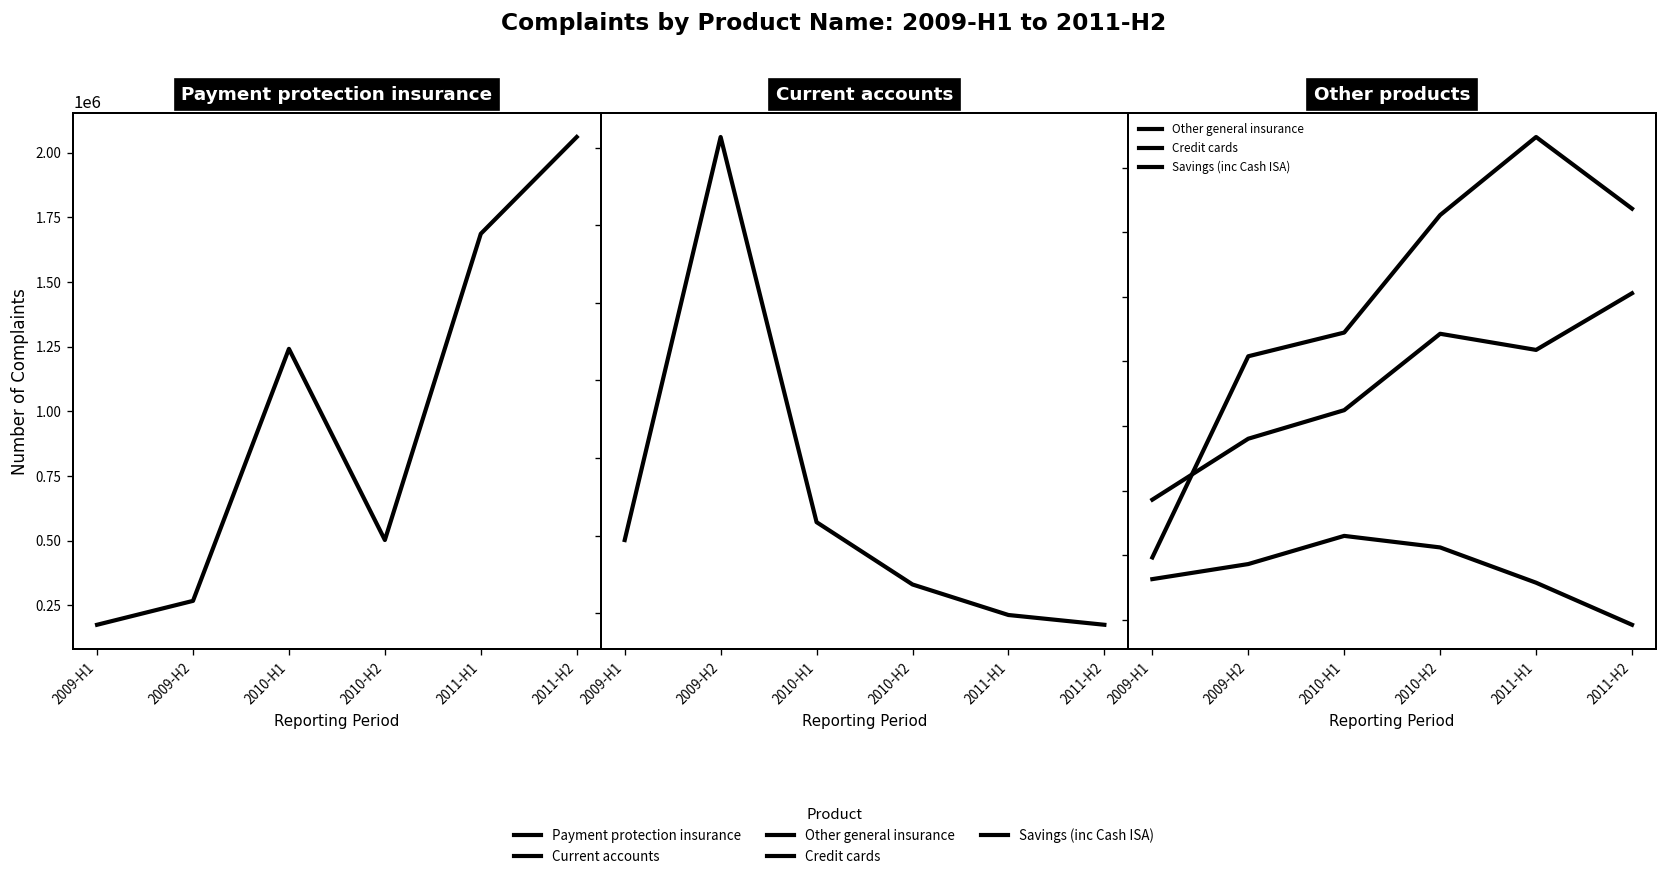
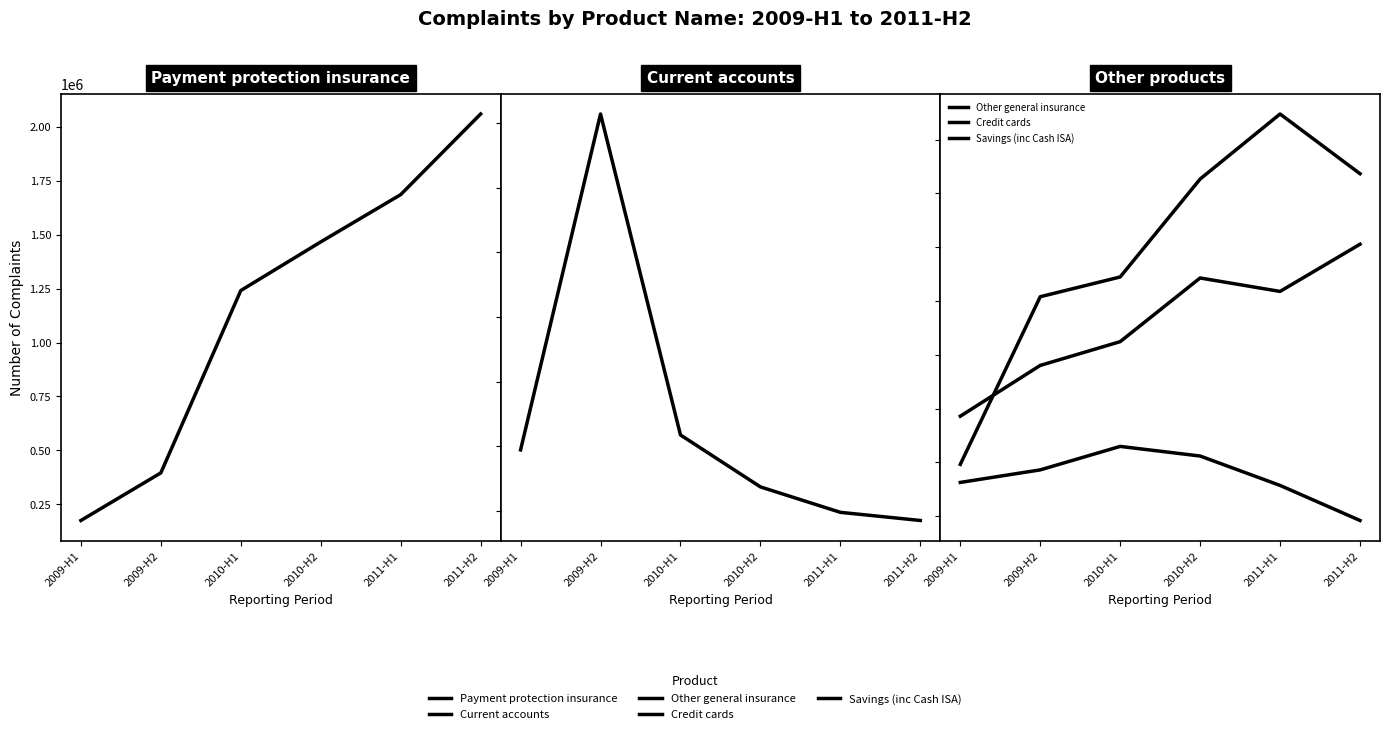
Payment protection insurance, 2009-H2: 270000 -> 400000
Payment protection insurance, 2010-H2: 500000 -> 1470000
